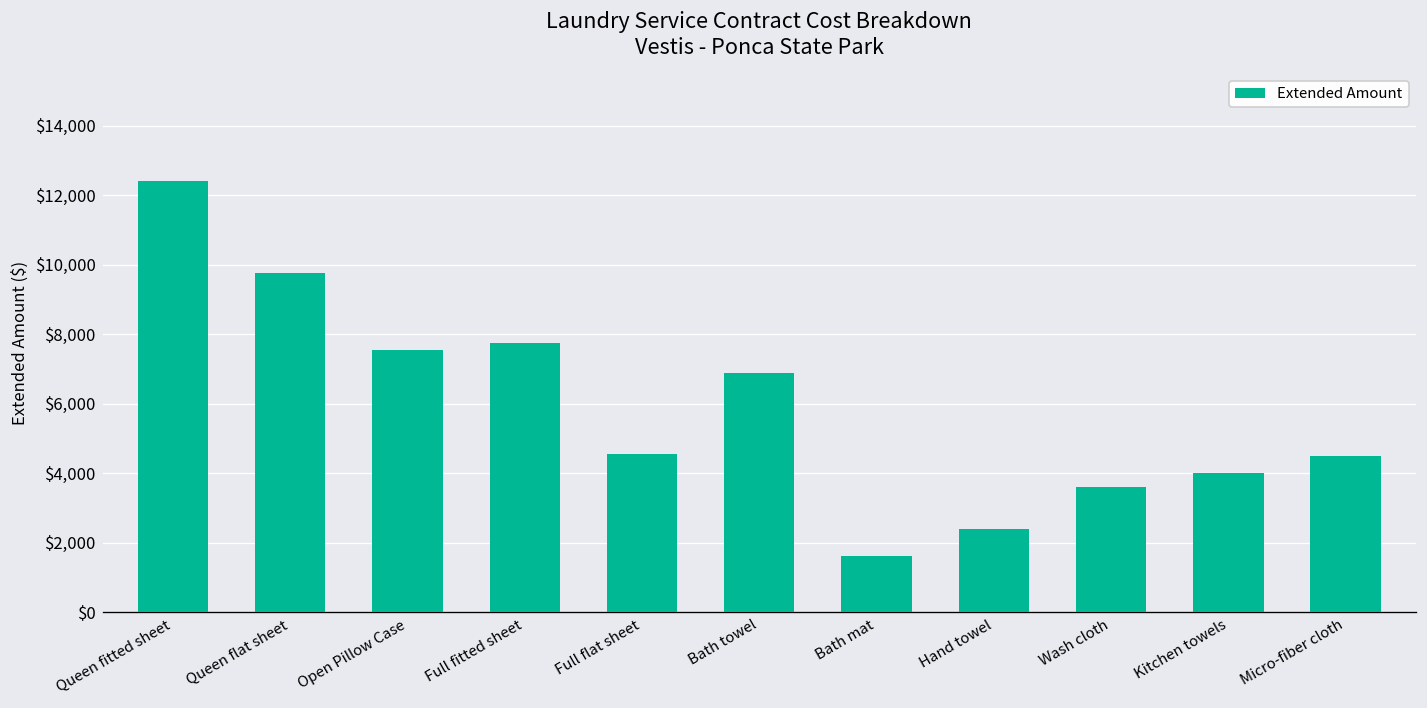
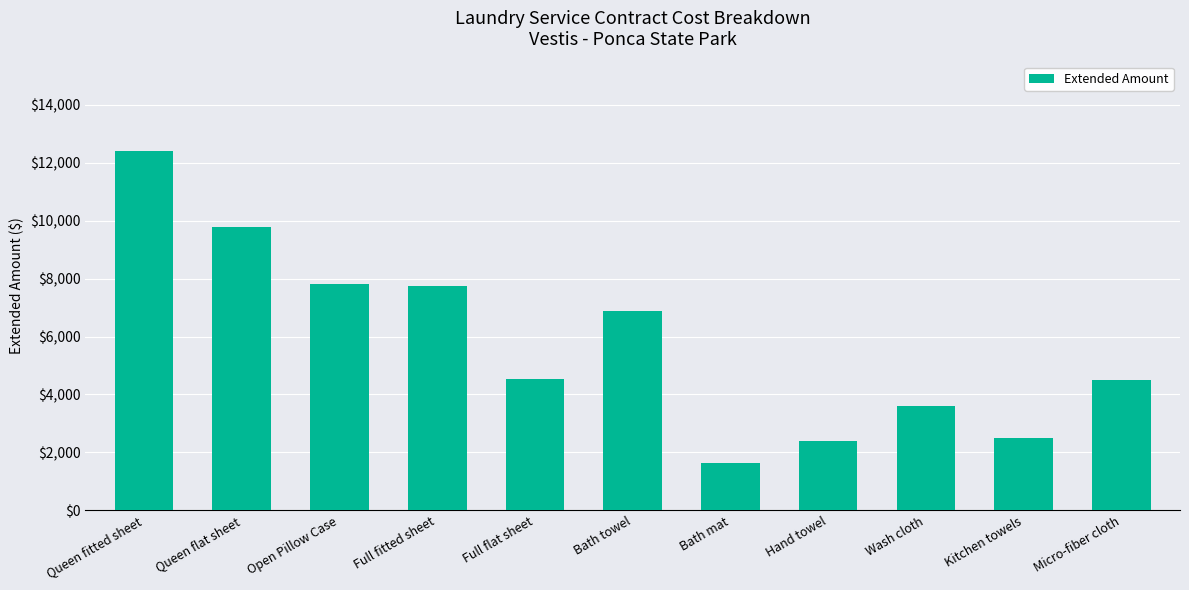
Open Pillow Case: $7,500 -> $7,800
Kitchen towels: $4,000 -> $2,500
